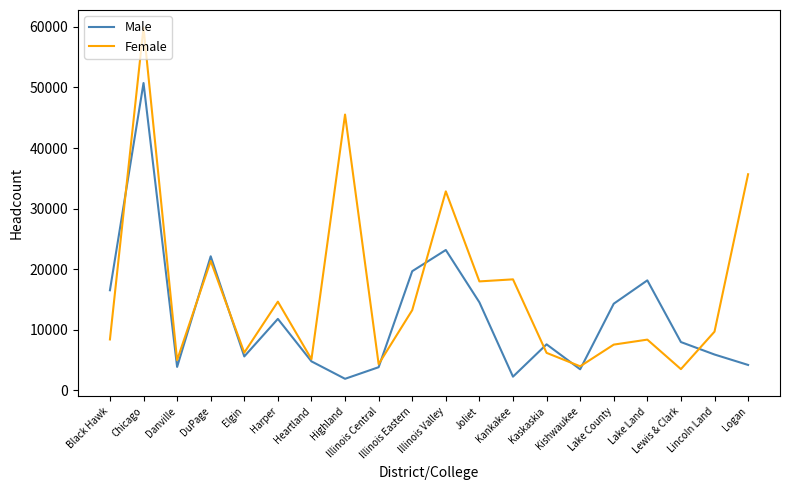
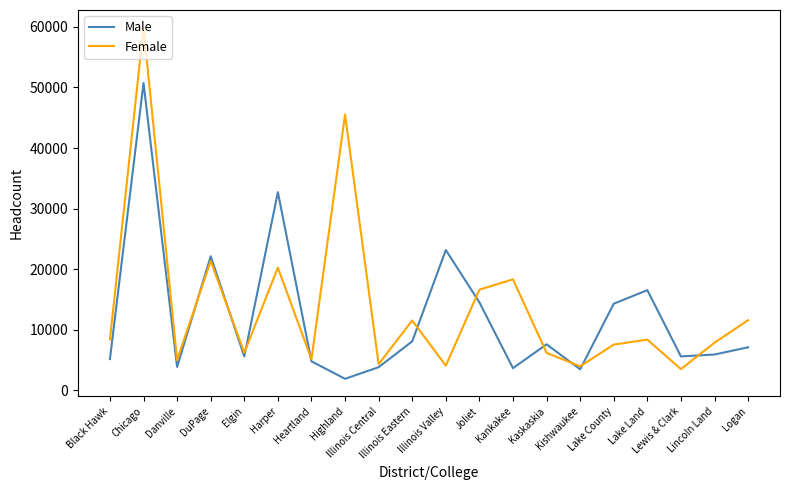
Male, Black Hawk: 17000 -> 5000
Male, Harper: 12000 -> 33000
Female, Harper: 15000 -> 20000
Male, Illinois Eastern: 20000 -> 8000
Female, Illinois Eastern: 13000 -> 12000
Female, Illinois Valley: 33000 -> 4000
Female, Joliet: 18000 -> 17000
Male, Kankakee: 2000 -> 4000
Male, Lake Land: 18000 -> 17000
Male, Lewis & Clark: 8000 -> 6000
Female, Lincoln Land: 10000 -> 8000
Male, Logan: 4000 -> 7000
Female, Logan: 36000 -> 12000
